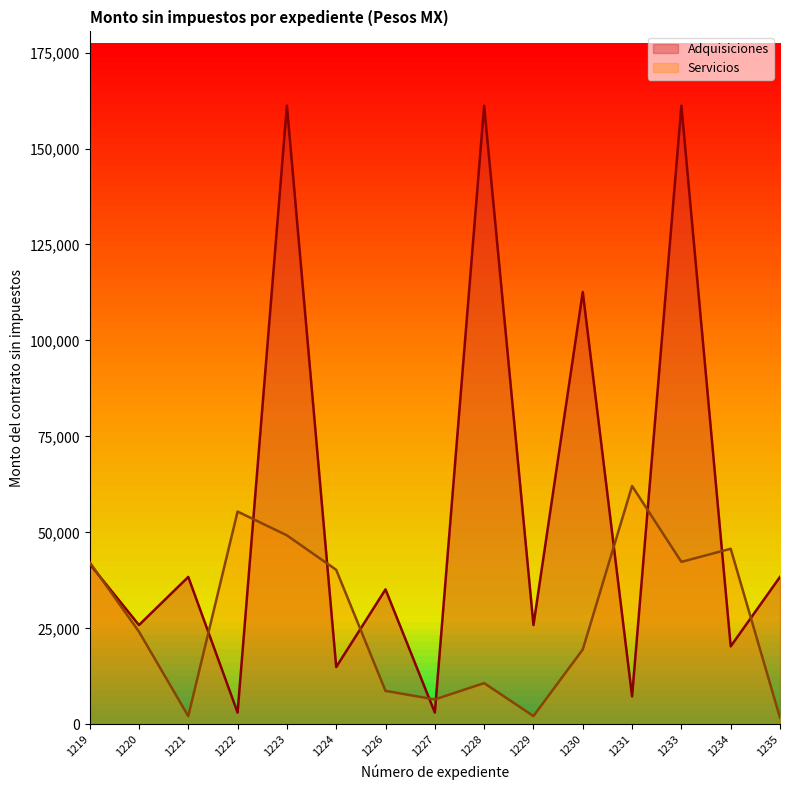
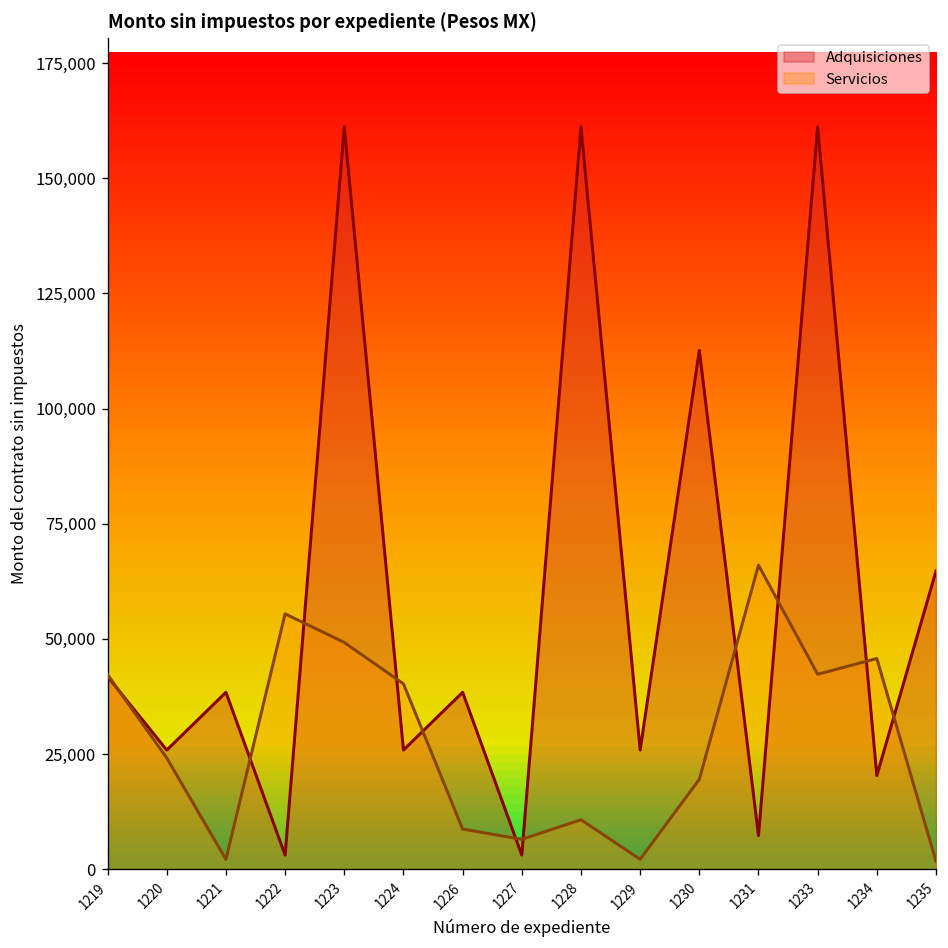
Adquisiciones, 1224: 15,000 -> 26,000
Adquisiciones, 1226: 35,000 -> 38,000
Servicios, 1231: 62,000 -> 66,000
Adquisiciones, 1235: 38,000 -> 65,000
